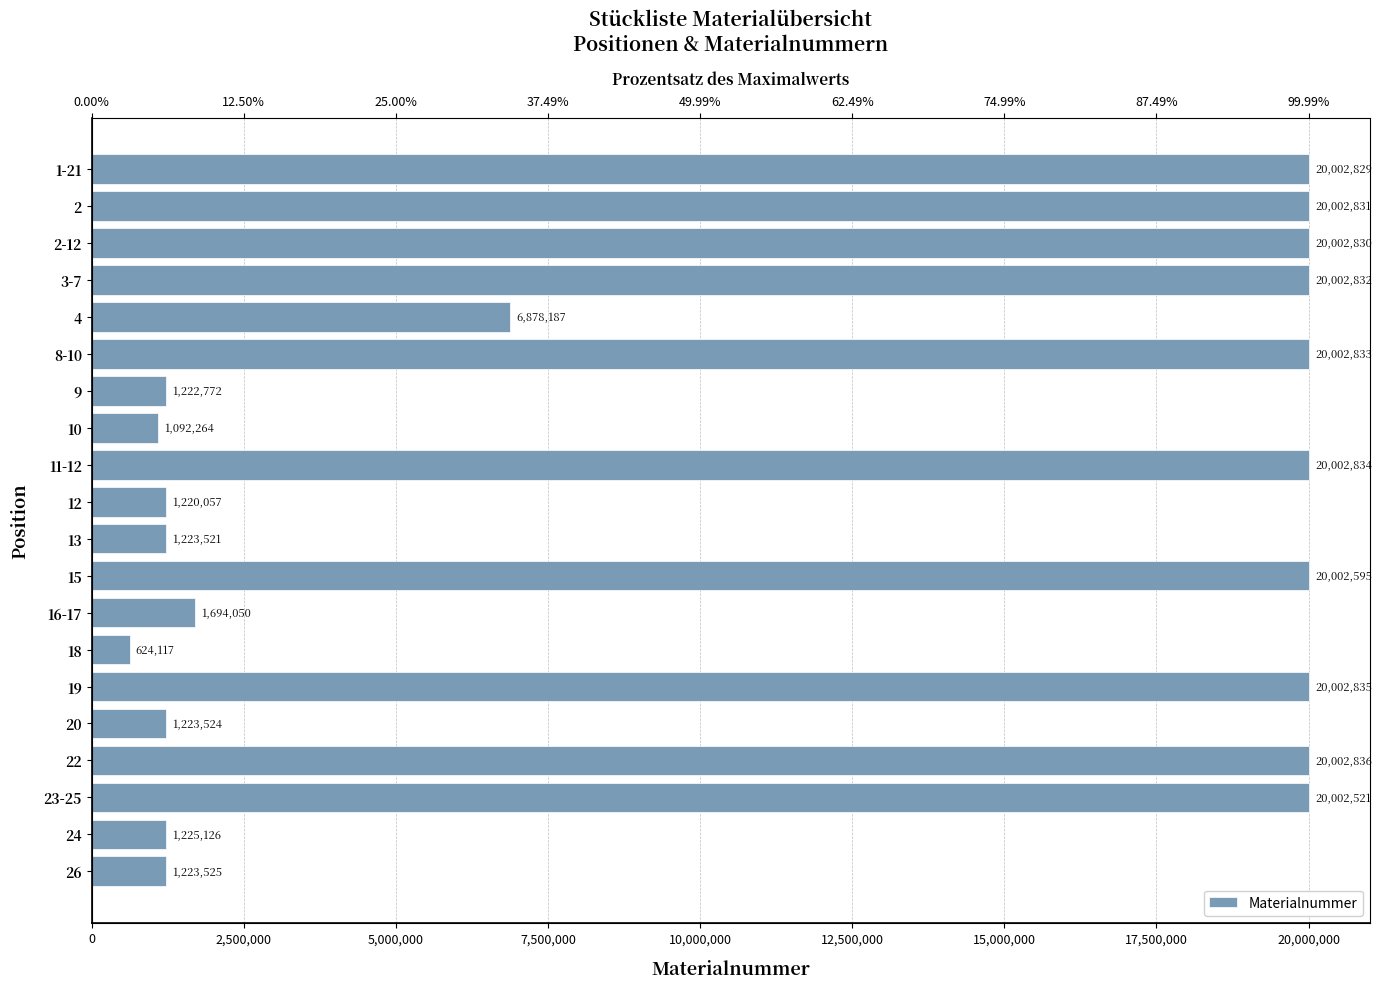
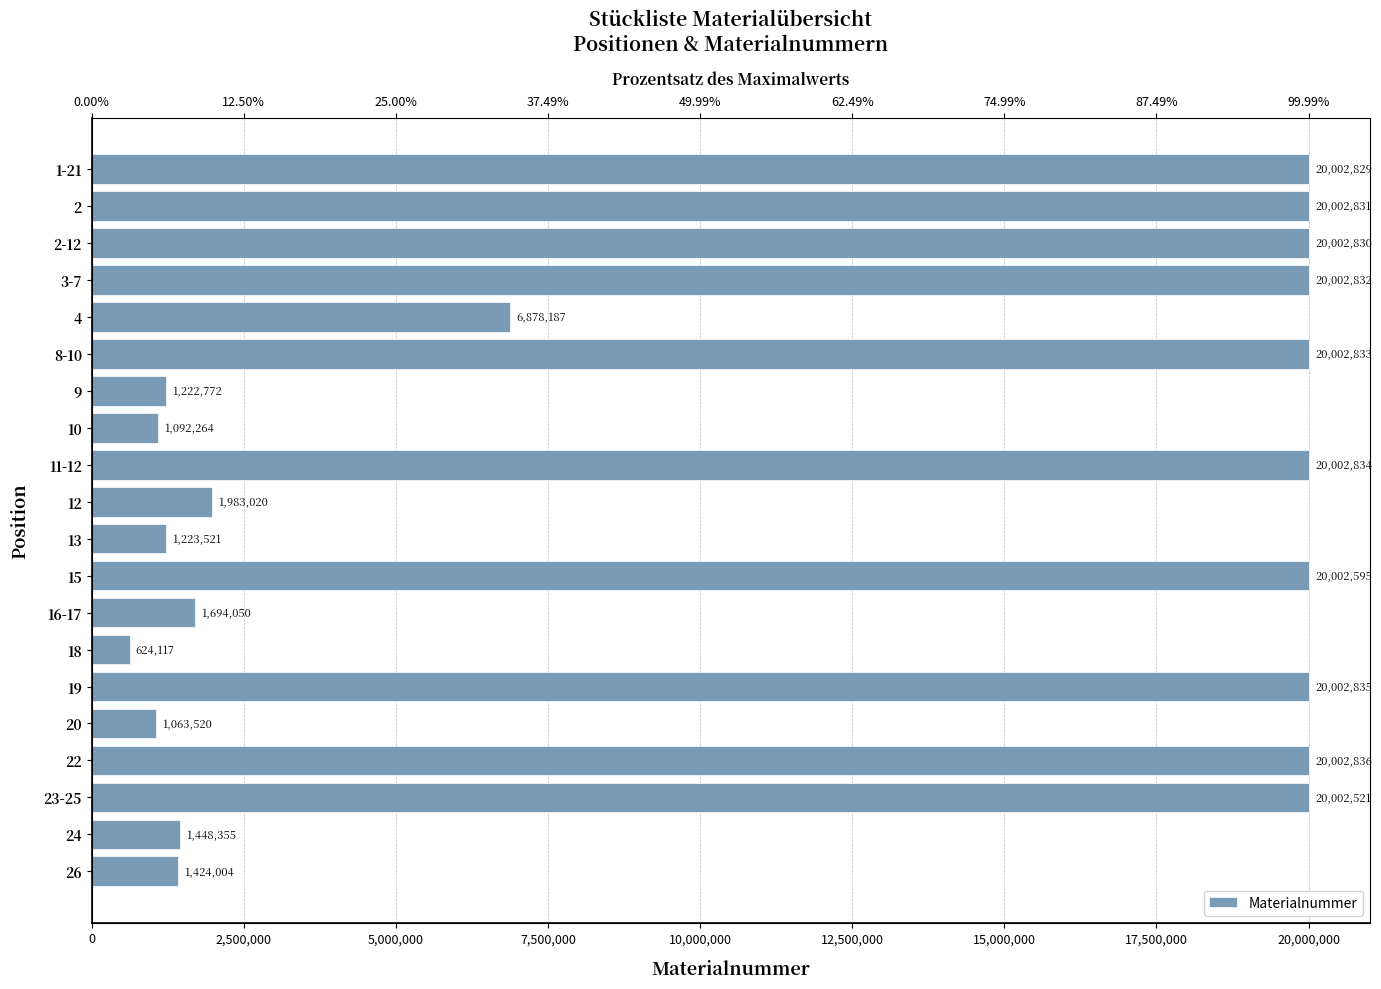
12: 1,220,057 -> 1,983,020
20: 1,223,524 -> 1,063,520
24: 1,225,126 -> 1,448,355
26: 1,223,525 -> 1,424,004
